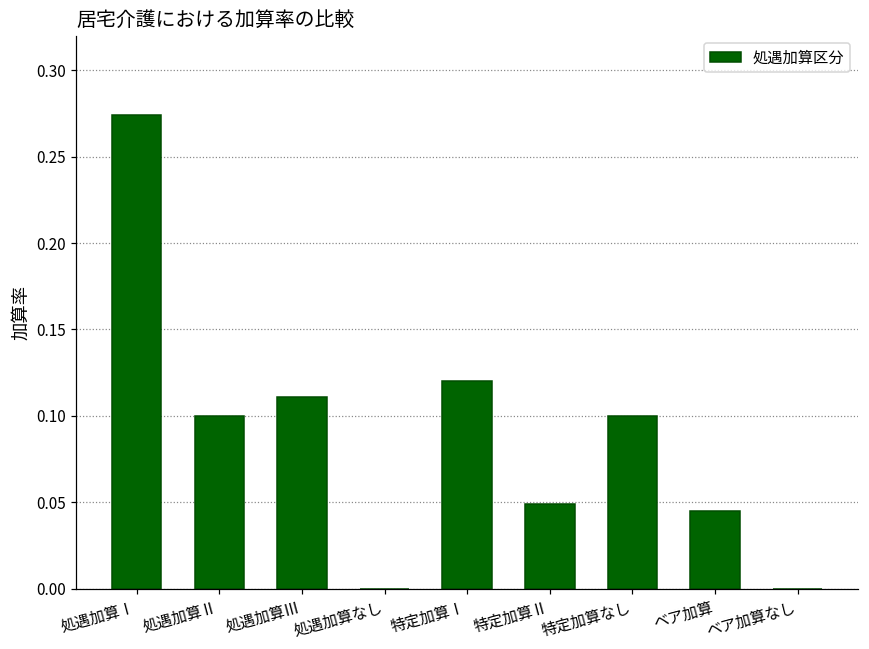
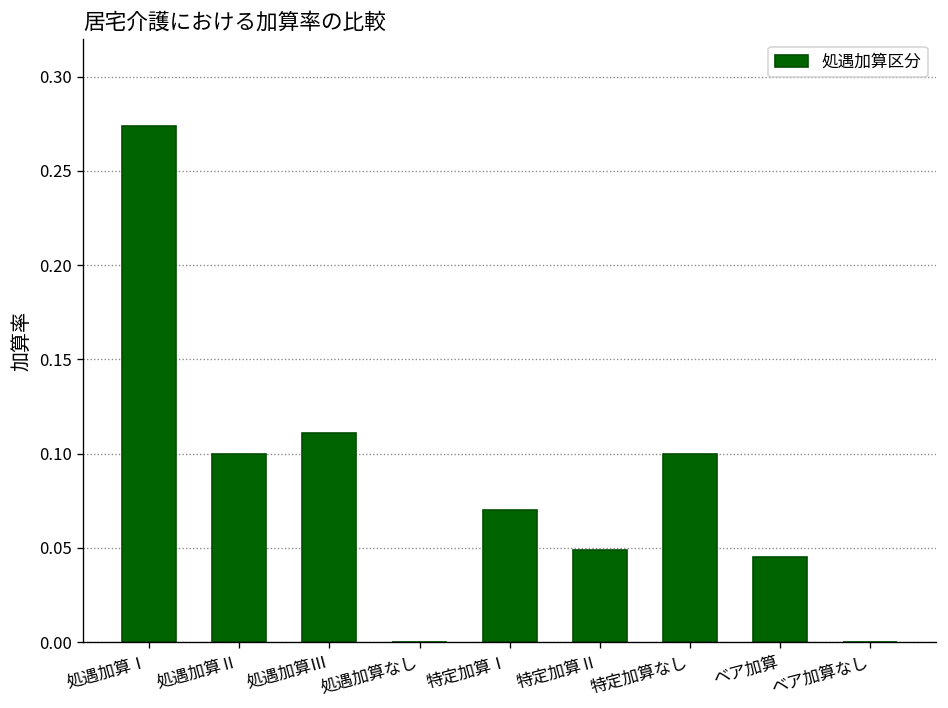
特定加算Ⅰ: 0.12 -> 0.07
